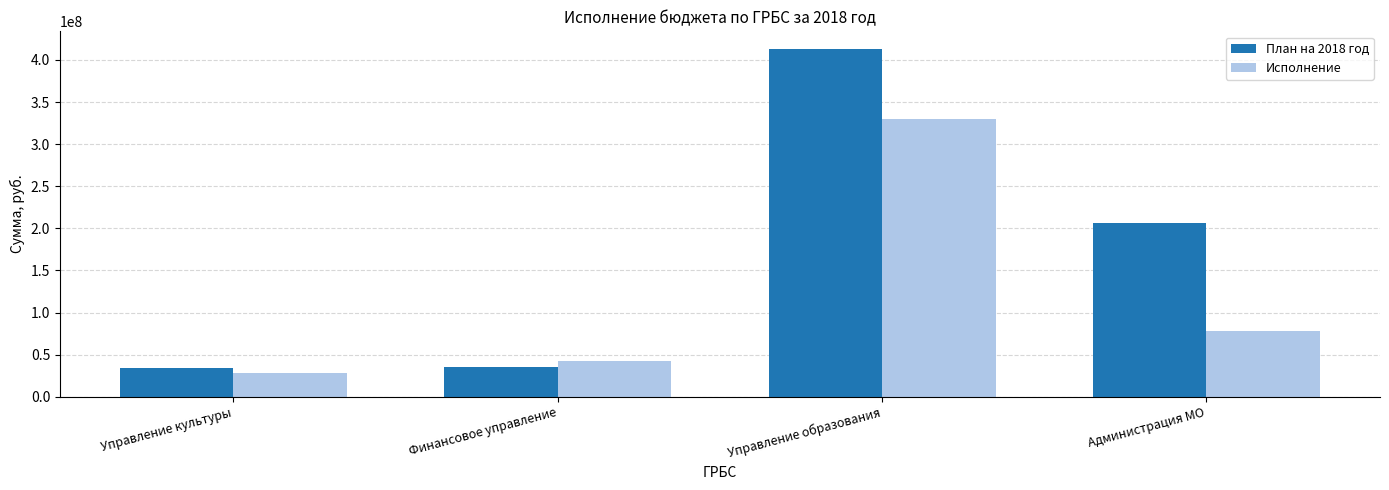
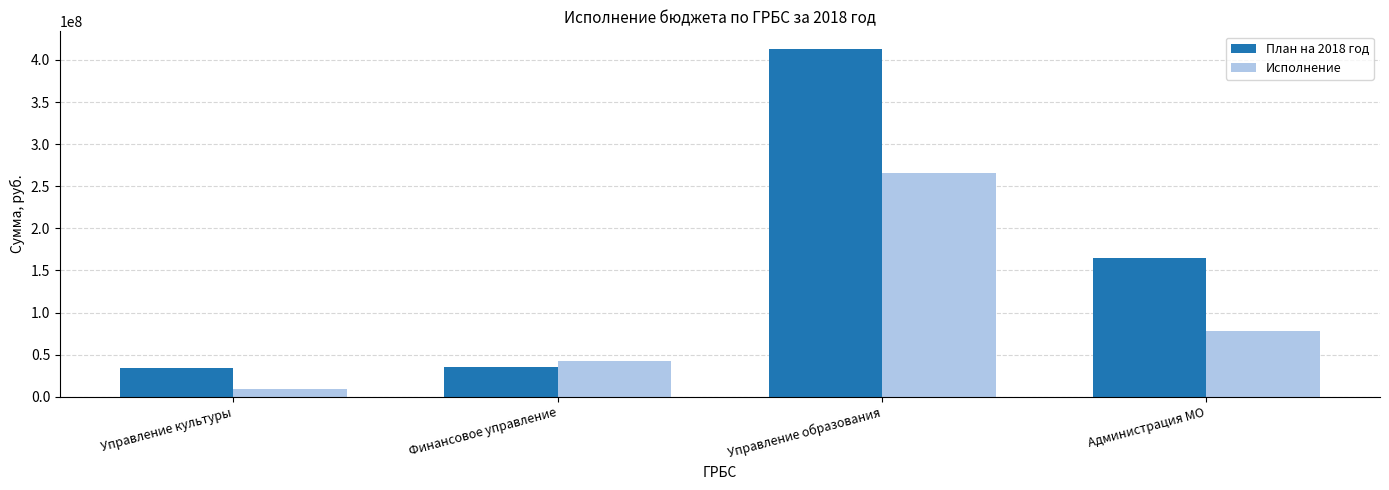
Исполнение, Управление культуры: 30000000 -> 10000000
Исполнение, Управление образования: 330000000 -> 270000000
План на 2018 год, Администрация МО: 210000000 -> 160000000
